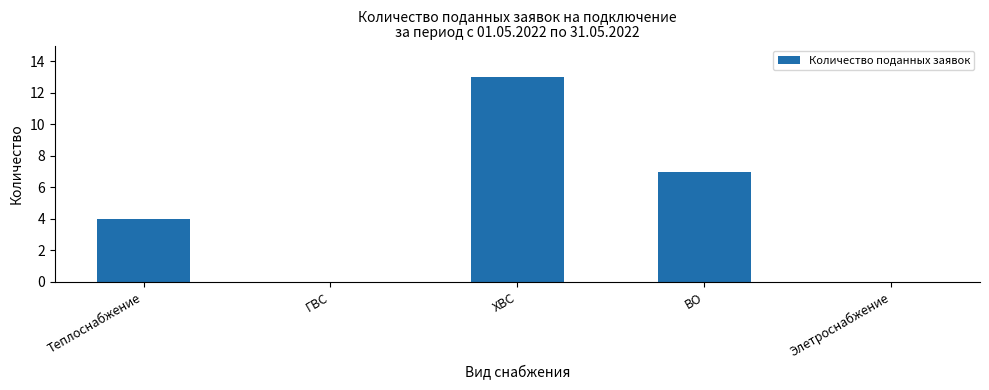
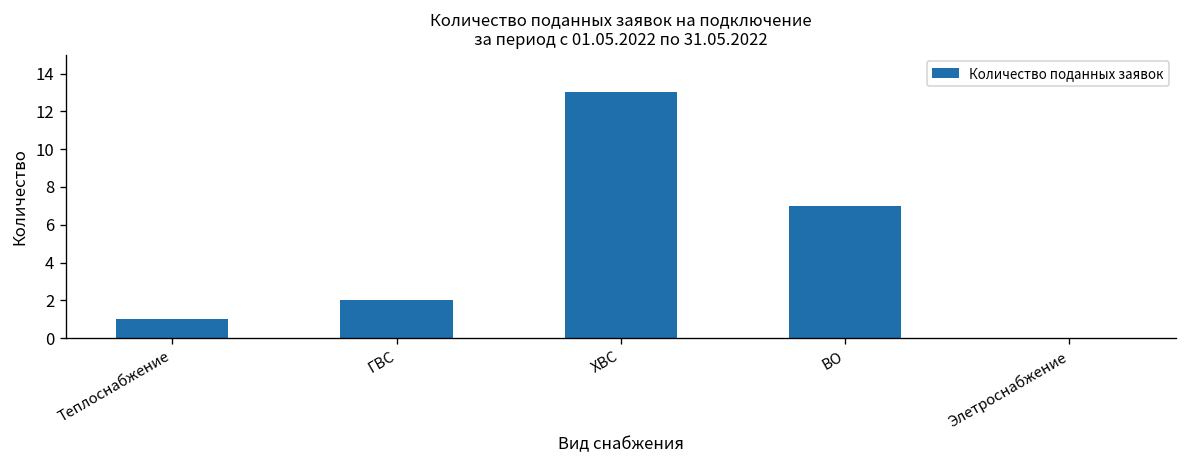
Теплоснабжение: 4 -> 1
ГВС: 0 -> 2
